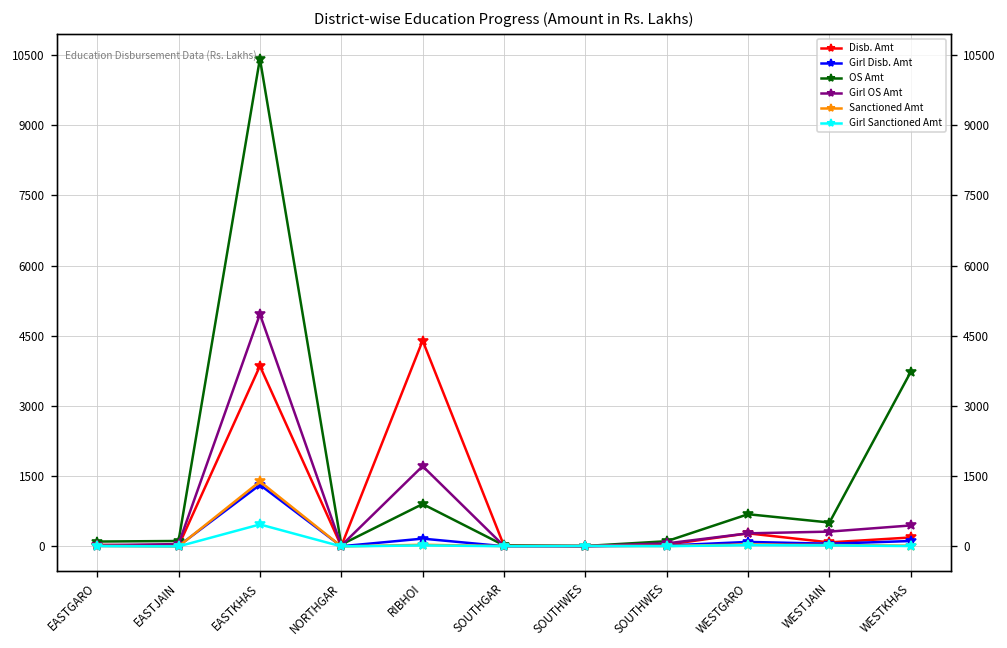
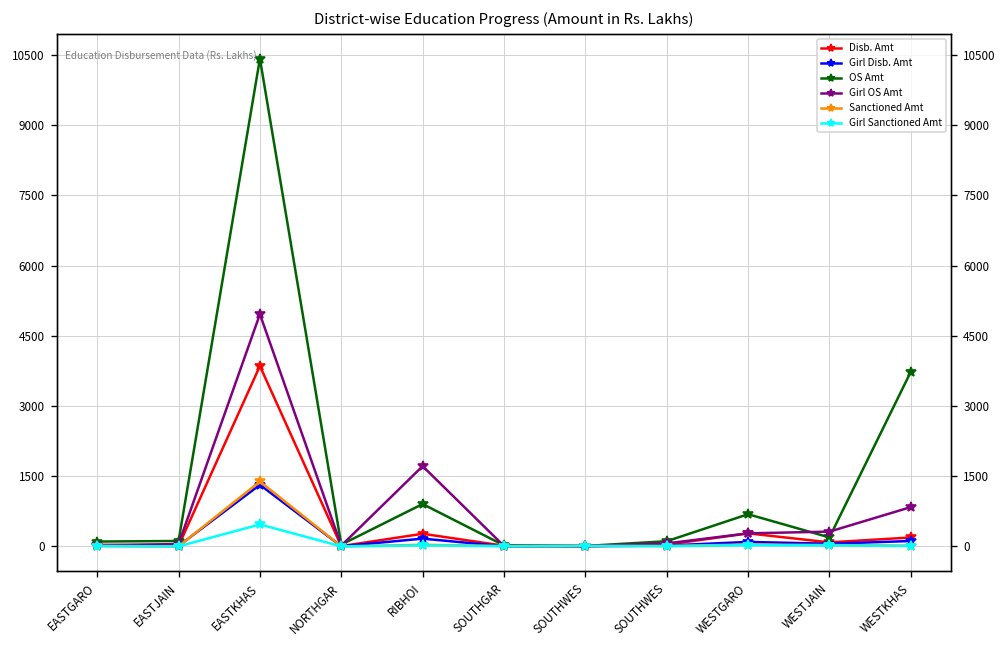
Disb. Amt, RIBHOI: 4400 -> 300
OS Amt, WESTJAIN: 500 -> 200
Girl OS Amt, WESTKHAS: 400 -> 800
